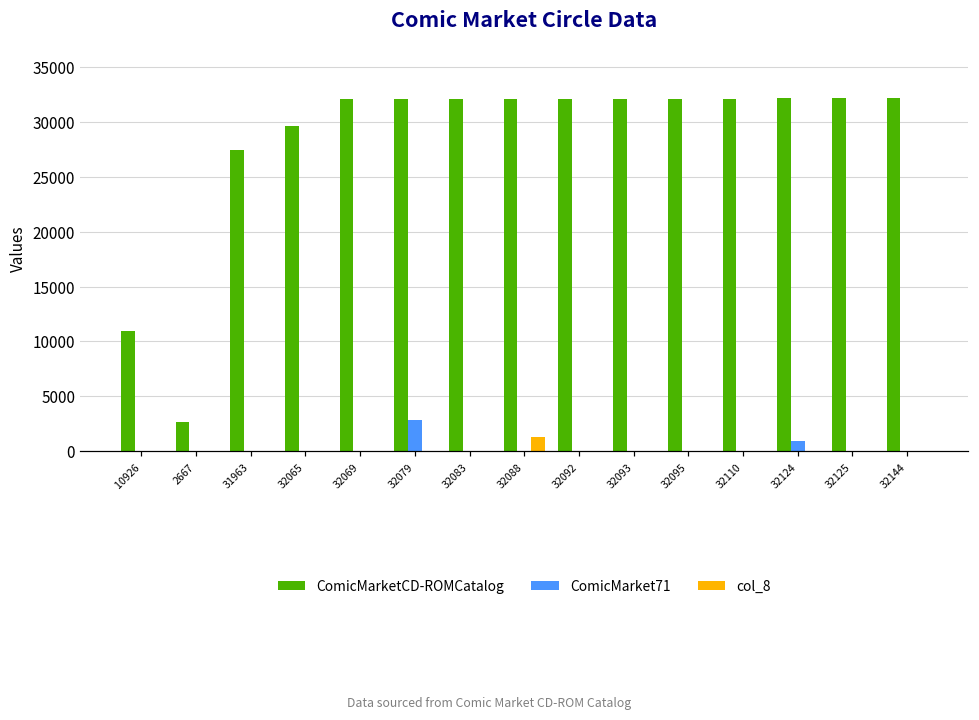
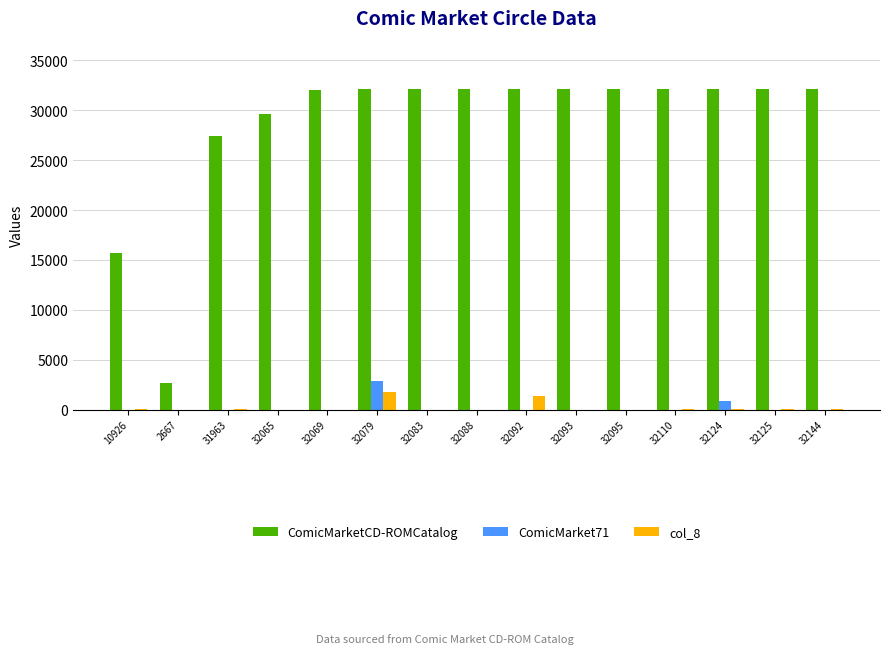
ComicMarketCD-ROMCatalog, 10926: 11000 -> 16000
col_8, 32079: 0 -> 2000
col_8, 32088: 1000 -> 0
col_8, 32092: 0 -> 1000
